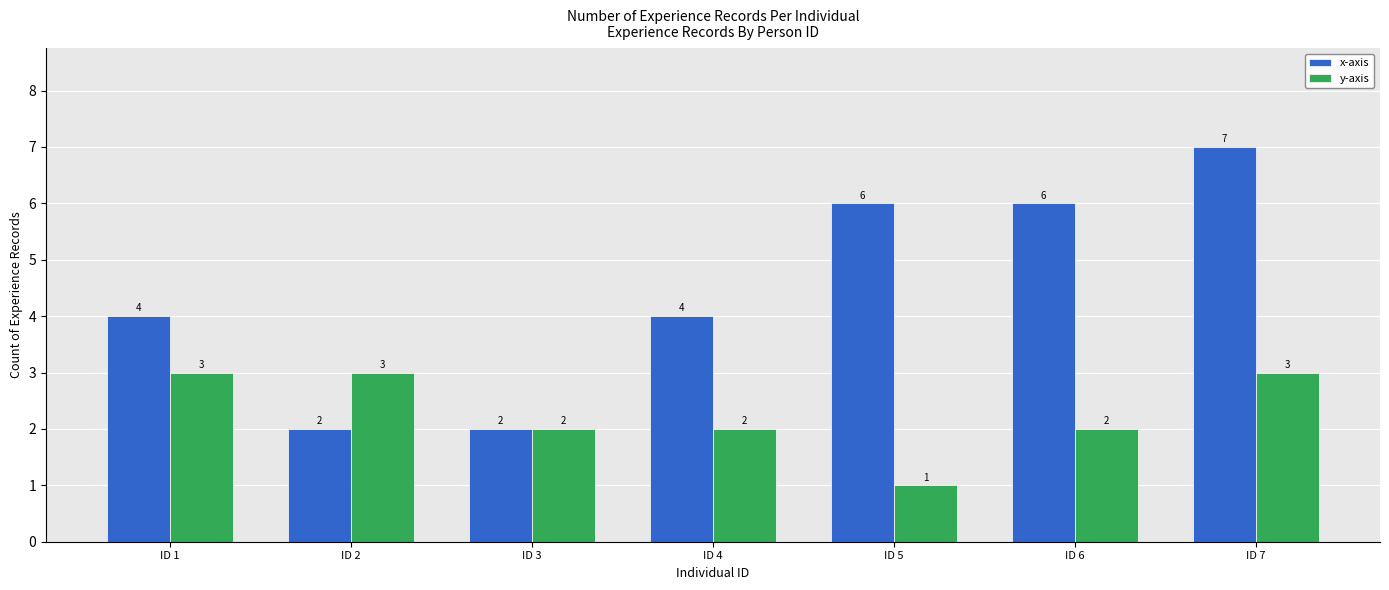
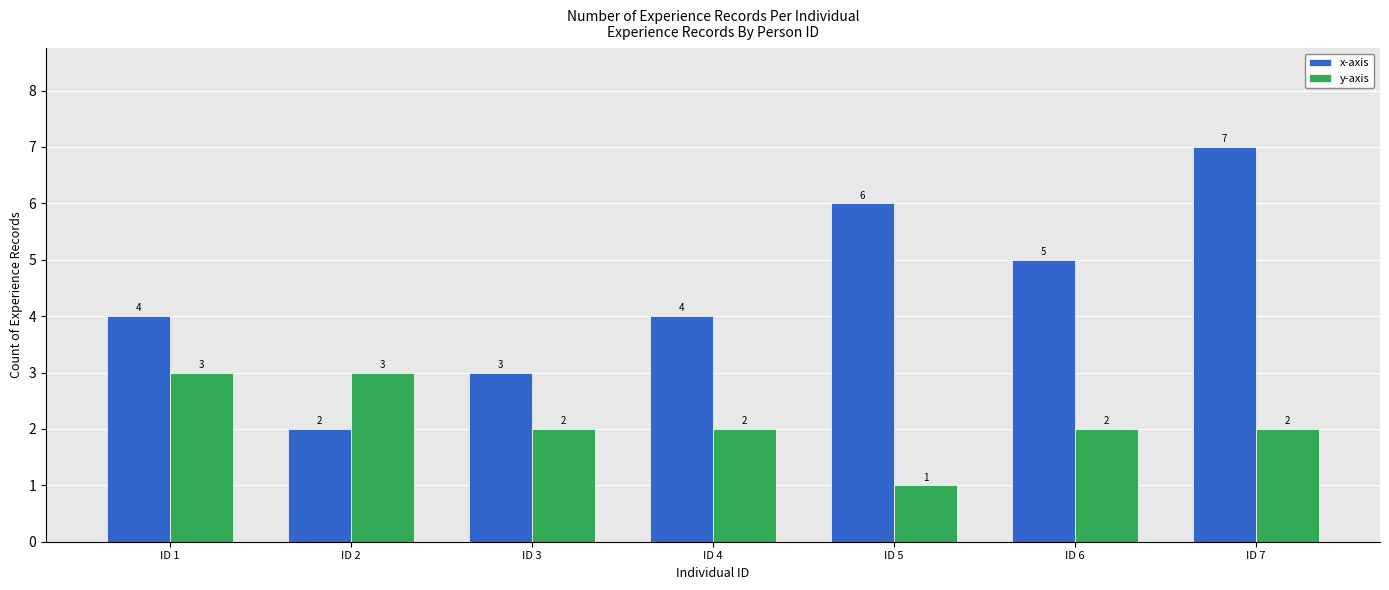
x-axis, ID 3: 2 -> 3
x-axis, ID 6: 6 -> 5
y-axis, ID 7: 3 -> 2
